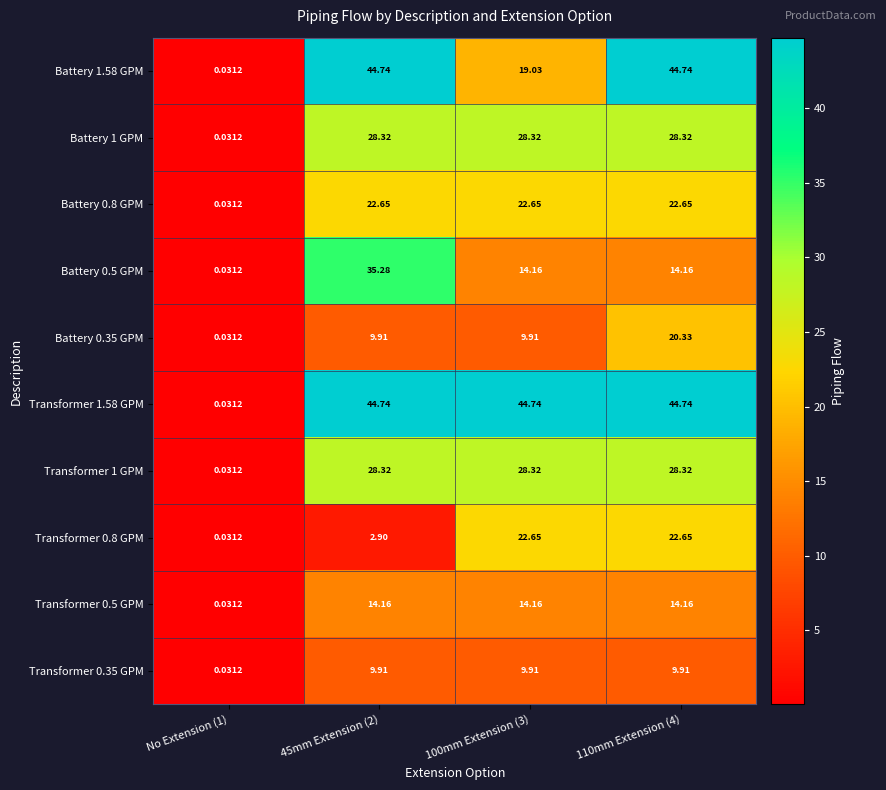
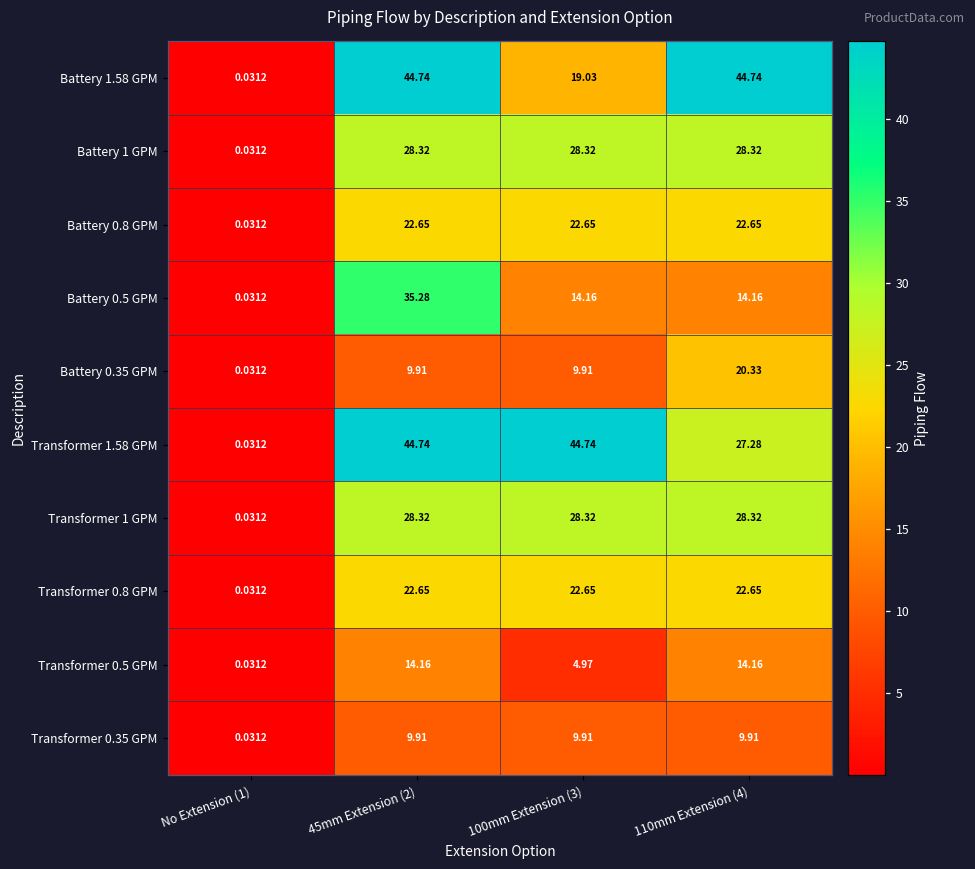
Transformer 1.58 GPM, 110mm Extension (4): 44.74 -> 27.28
Transformer 0.8 GPM, 45mm Extension (2): 2.90 -> 22.65
Transformer 0.5 GPM, 100mm Extension (3): 14.16 -> 4.97
